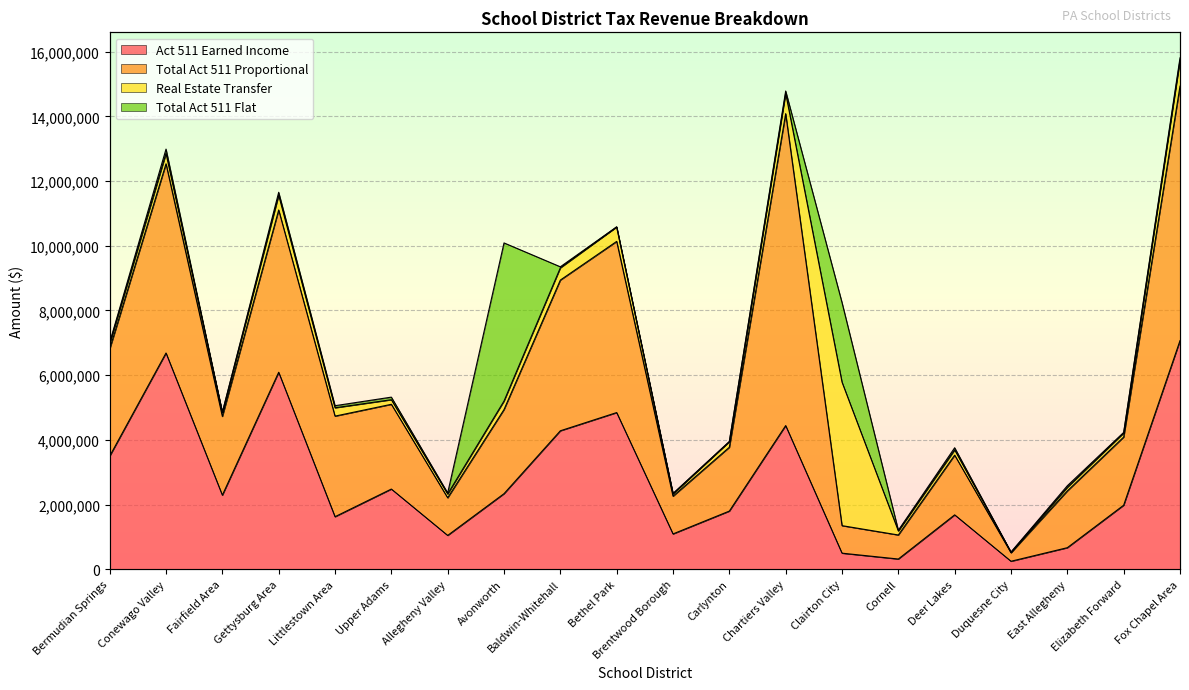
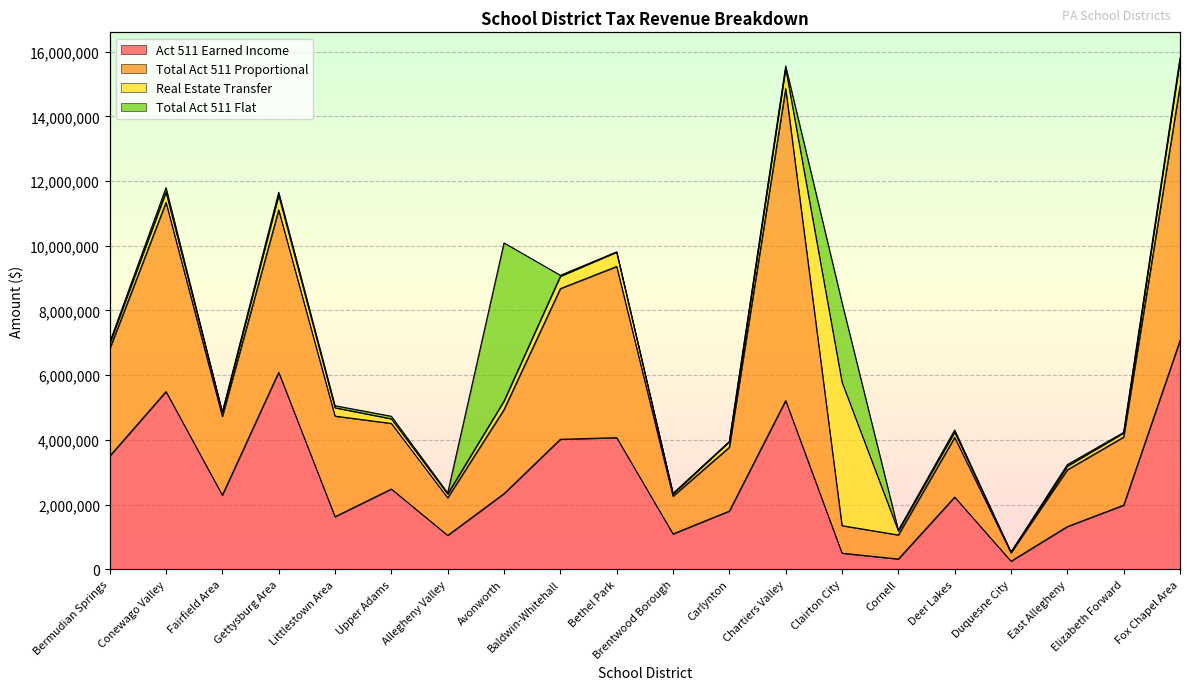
Act 511 Earned Income, Conewago Valley: 6,700,000 -> 5,500,000
Total Act 511 Proportional, Upper Adams: 2,600,000 -> 2,000,000
Act 511 Earned Income, Baldwin-Whitehall: 4,300,000 -> 4,000,000
Act 511 Earned Income, Bethel Park: 4,800,000 -> 4,100,000
Act 511 Earned Income, Chartiers Valley: 4,400,000 -> 5,200,000
Act 511 Earned Income, Deer Lakes: 1,700,000 -> 2,200,000
Act 511 Earned Income, East Allegheny: 700,000 -> 1,300,000
